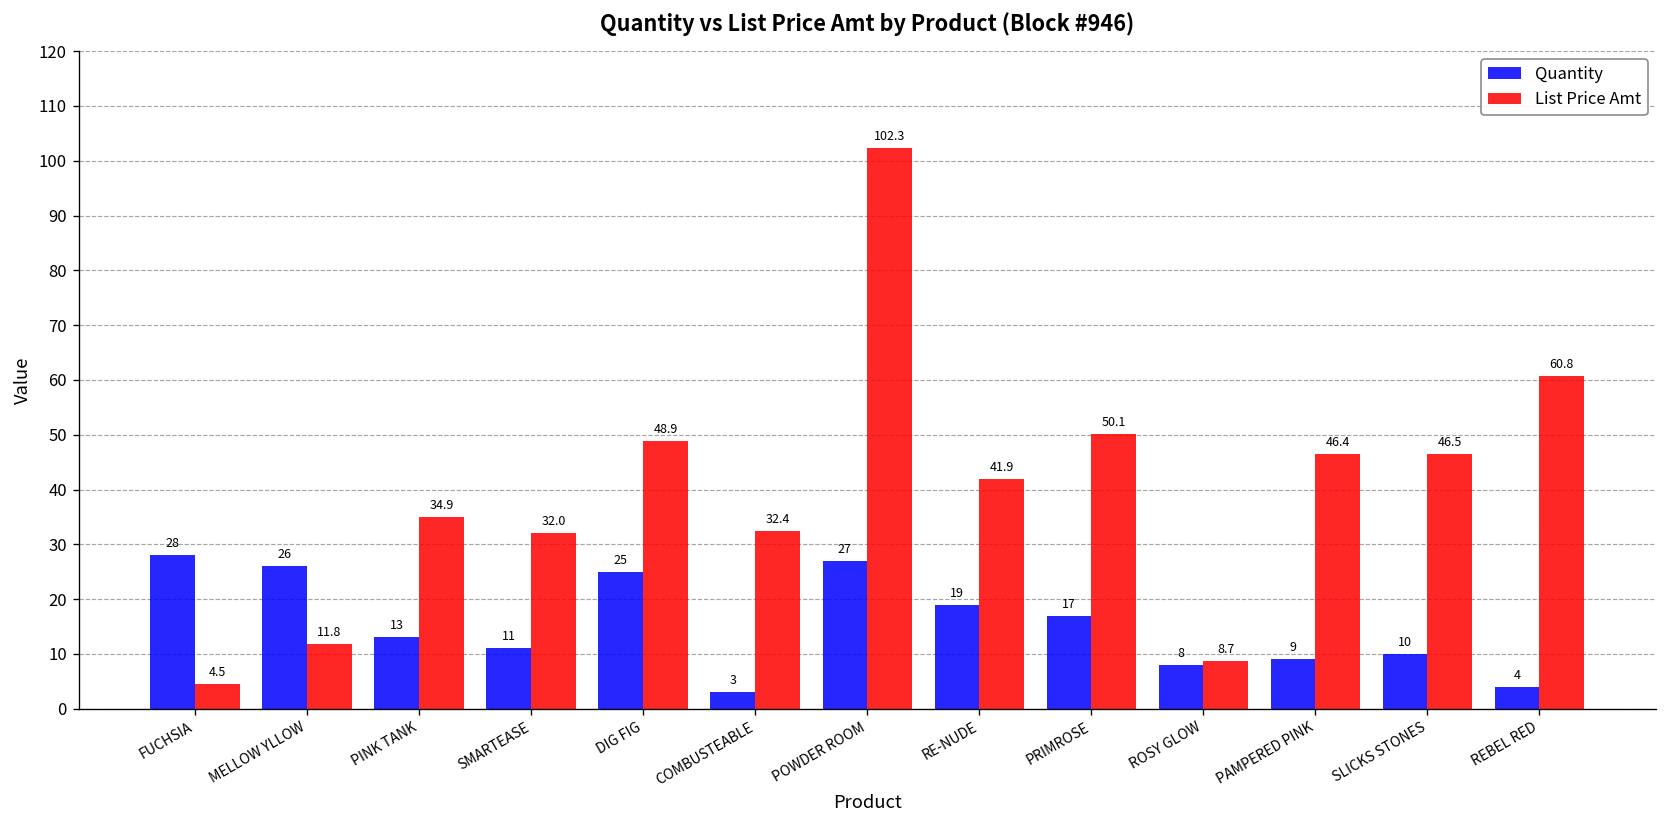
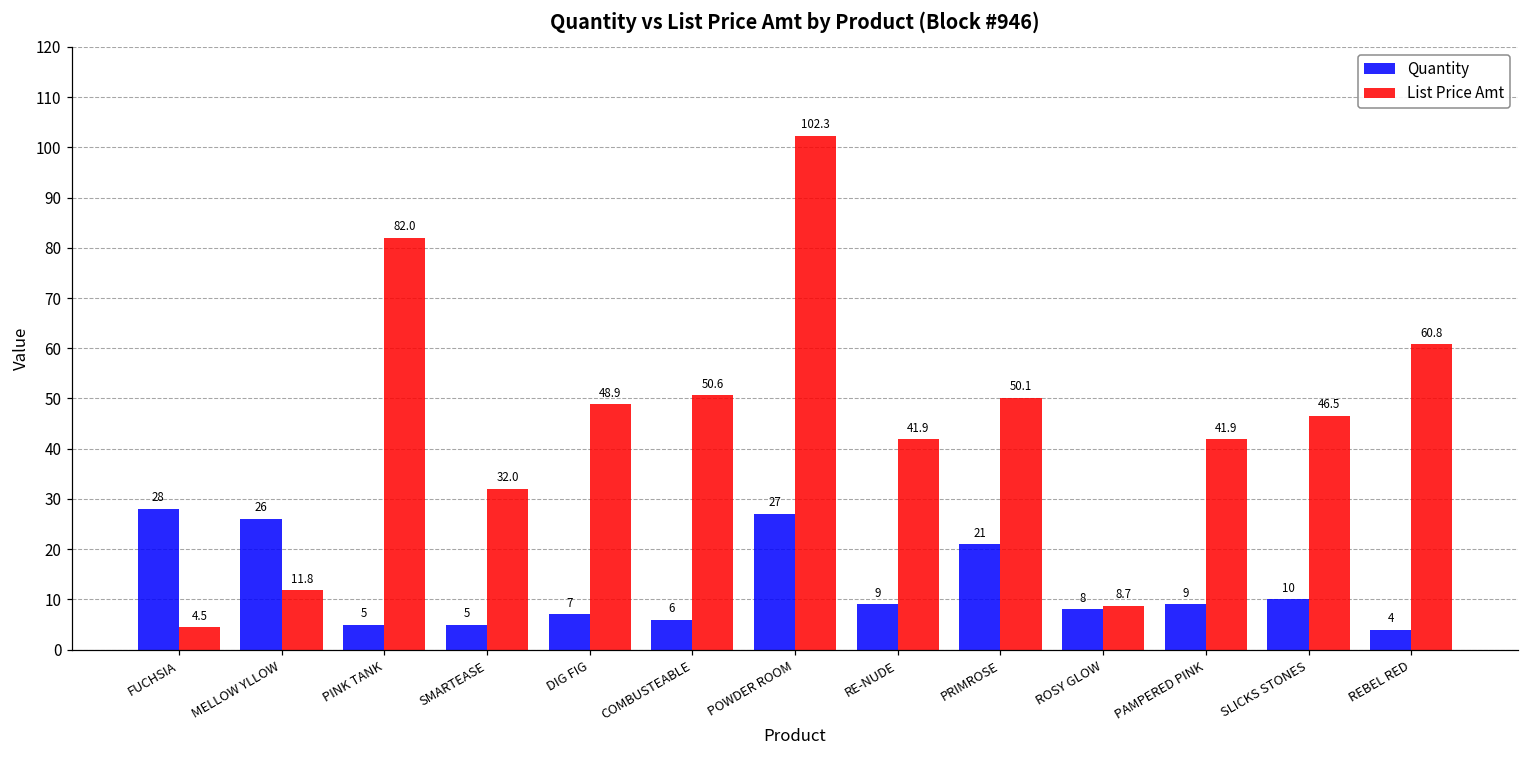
Quantity, PINK TANK: 13 -> 5
List Price Amt, PINK TANK: 34.9 -> 82.0
Quantity, SMARTEASE: 11 -> 5
Quantity, DIG FIG: 25 -> 7
Quantity, COMBUSTEABLE: 3 -> 6
List Price Amt, COMBUSTEABLE: 32.4 -> 50.6
Quantity, RE-NUDE: 19 -> 9
Quantity, PRIMROSE: 17 -> 21
List Price Amt, PAMPERED PINK: 46.4 -> 41.9
